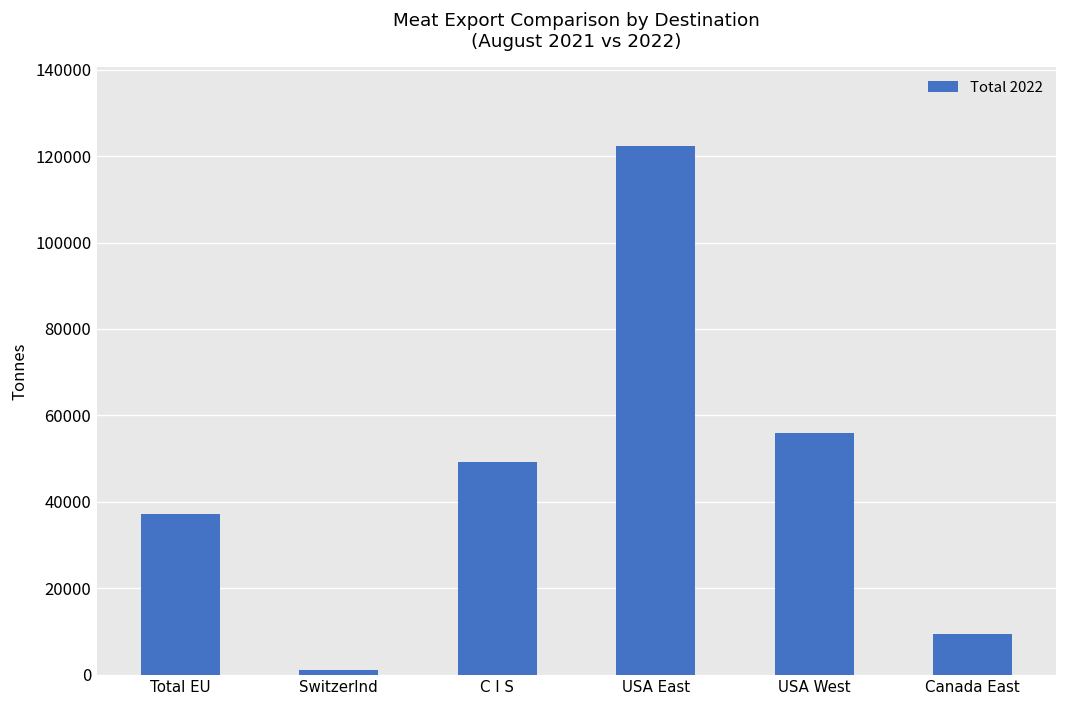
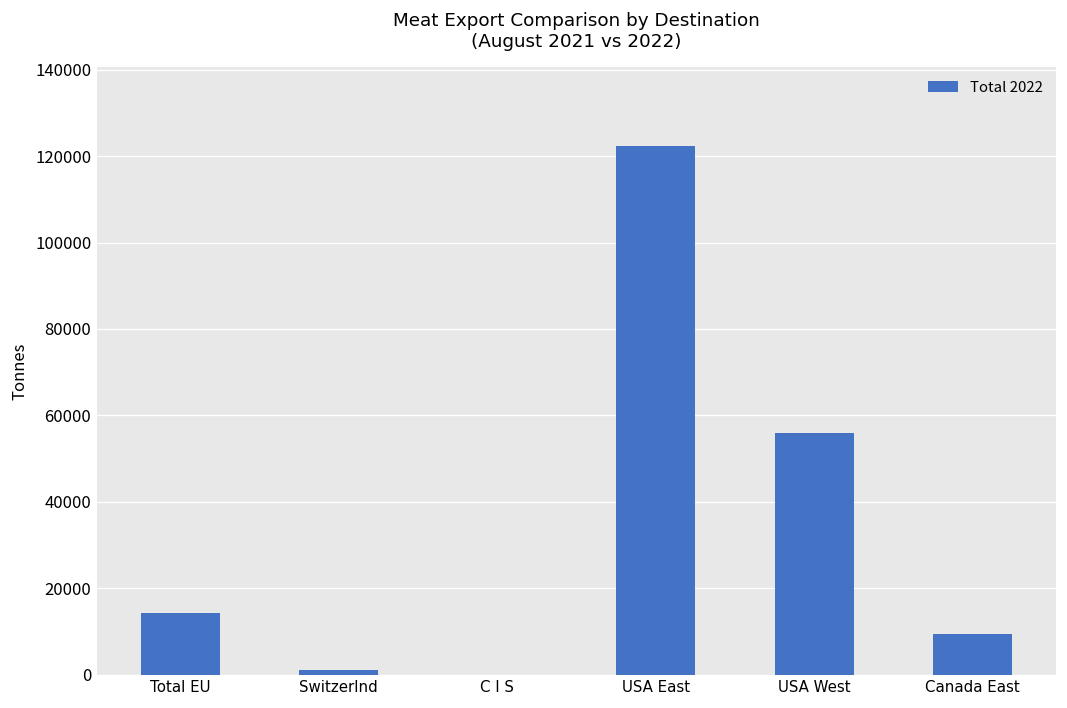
Total EU: 37000 -> 14000
C I S: 49000 -> 0
